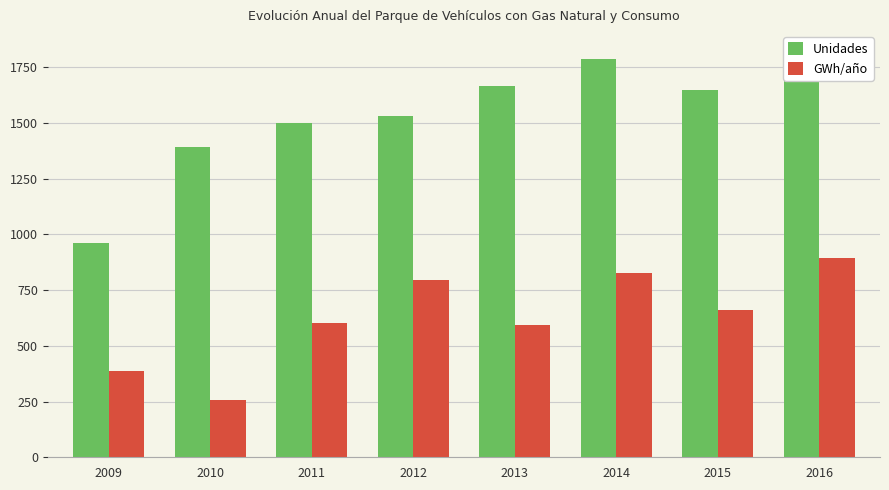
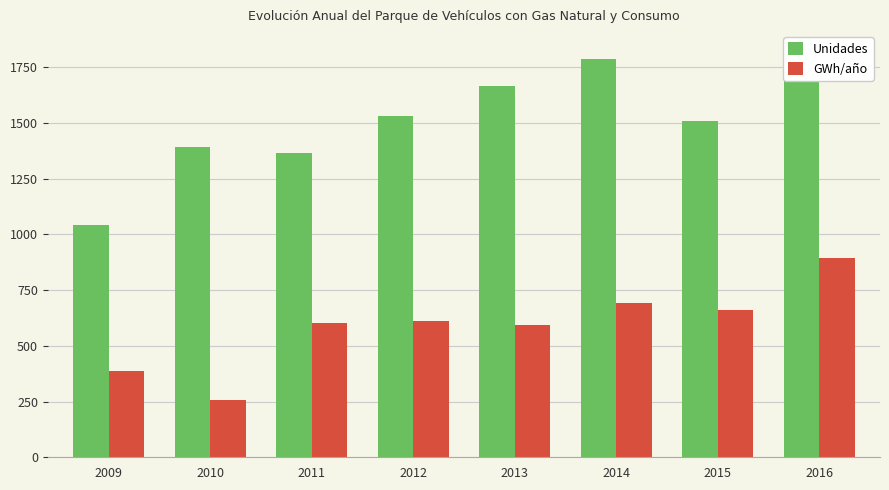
Unidades, 2009: 960 -> 1040
Unidades, 2011: 1500 -> 1360
GWh/año, 2012: 800 -> 610
GWh/año, 2014: 830 -> 690
Unidades, 2015: 1650 -> 1510
